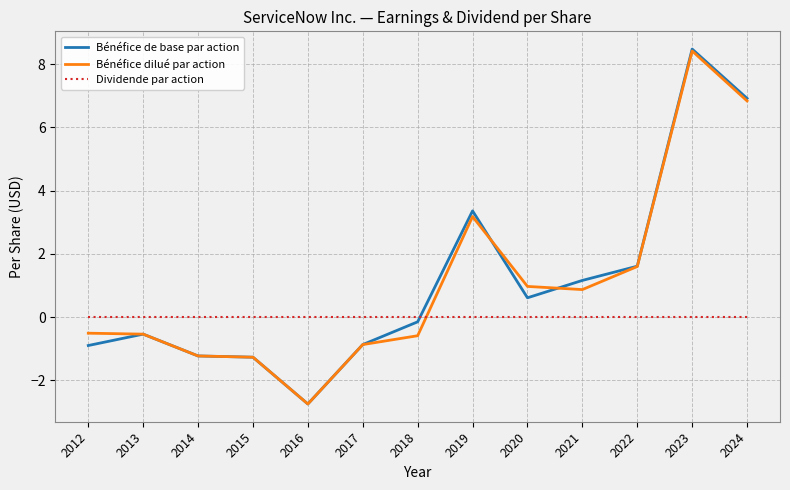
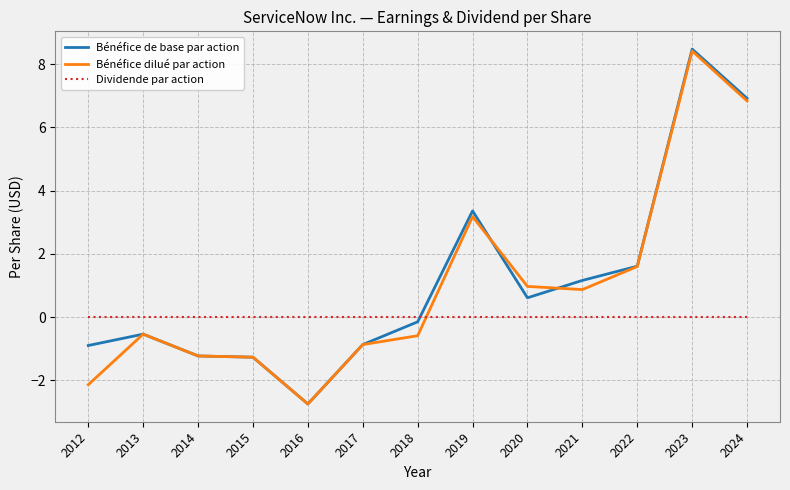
Bénéfice dilué par action, 2012: -0.5 -> -2.1
